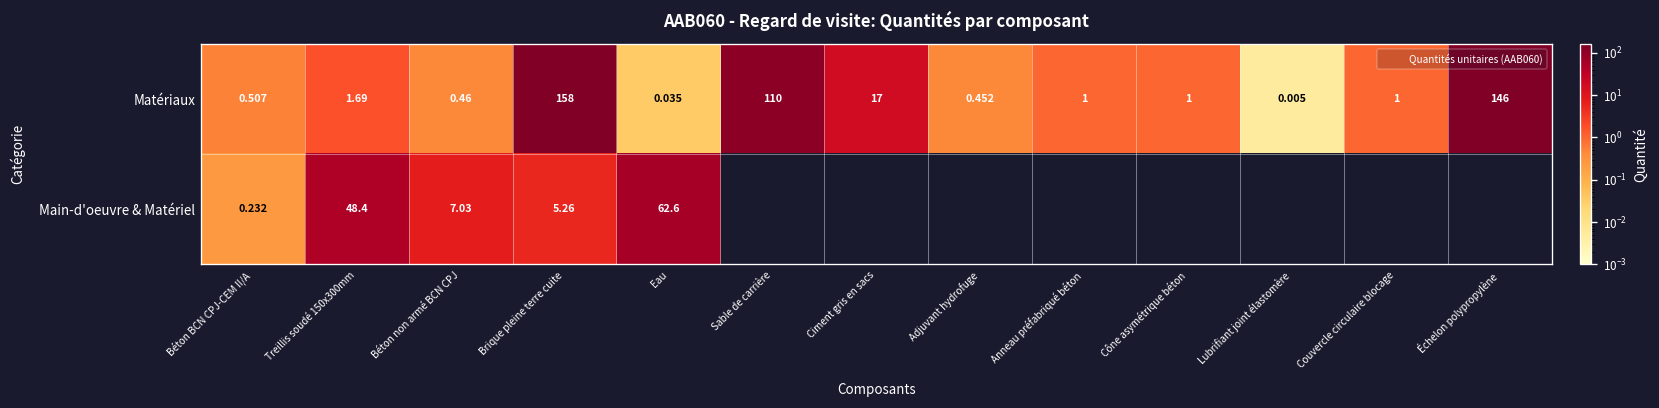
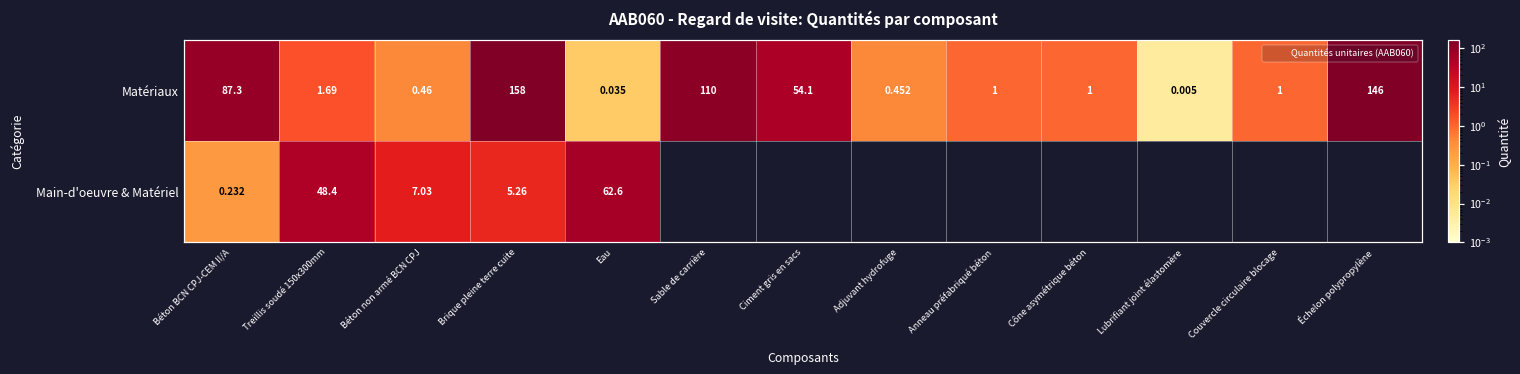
Matériaux, Béton BCN CPJ-CEM II/A: 0.507 -> 87.3
Matériaux, Ciment gris en sacs: 17 -> 54.1
